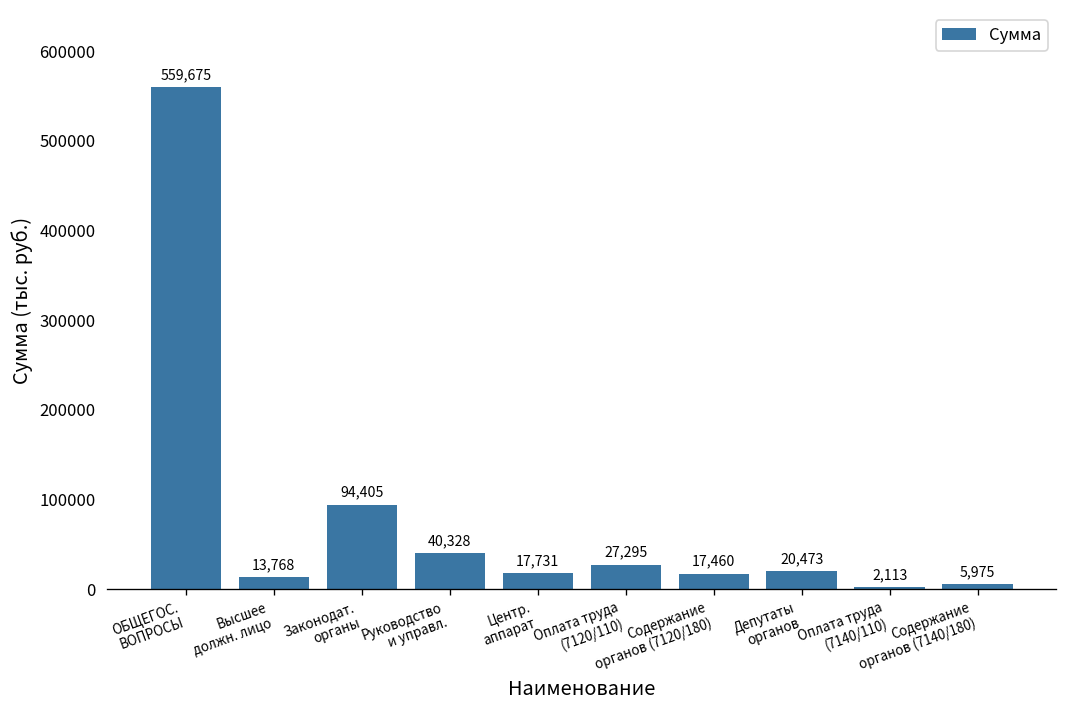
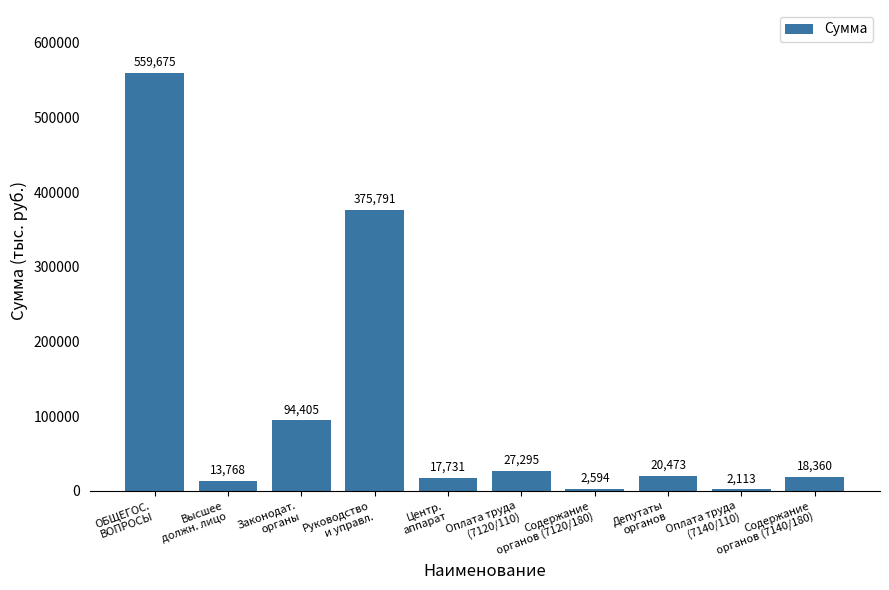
Руководство и управл.: 40,328 -> 375,791
Содержание органов (7120/180): 17,460 -> 2,594
Содержание органов (7140/180): 5,975 -> 18,360
